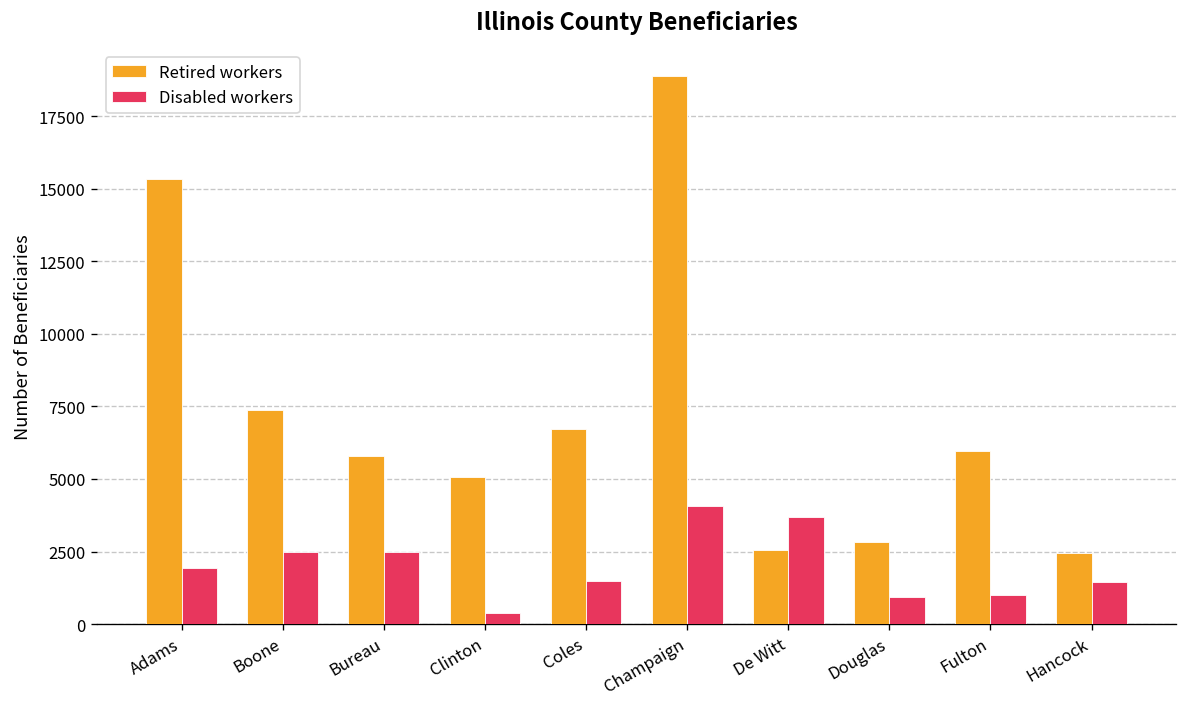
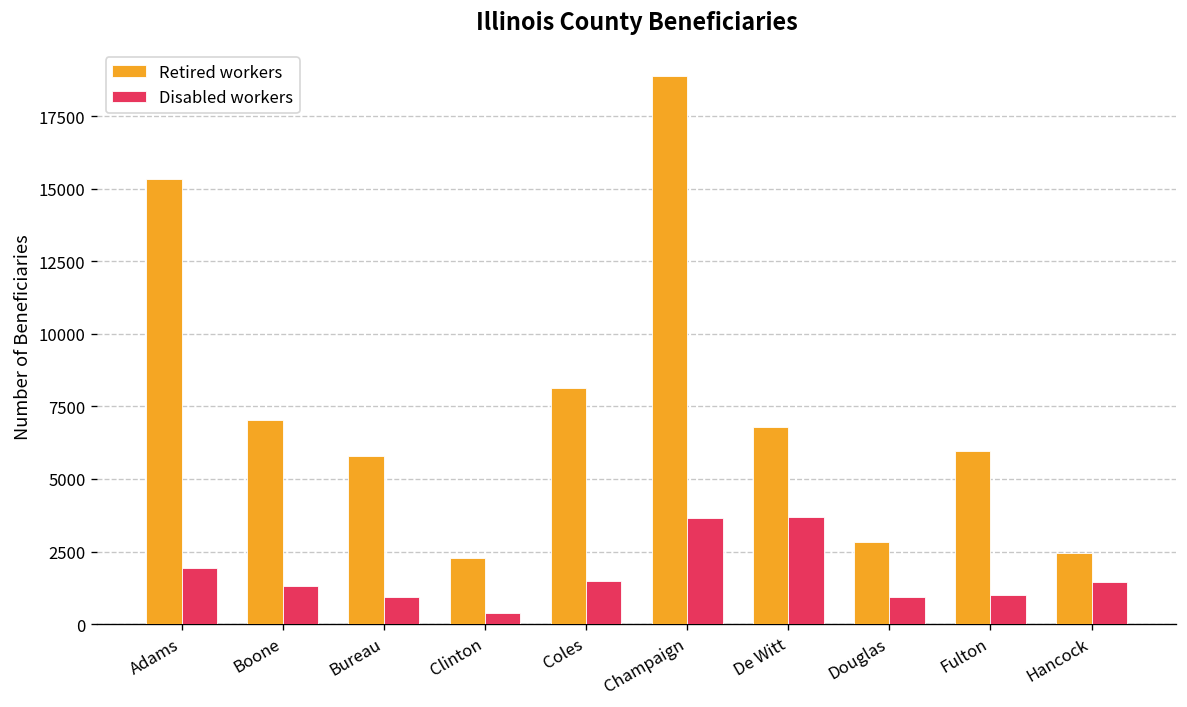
Retired workers, Boone: 7400 -> 7000
Disabled workers, Boone: 2500 -> 1300
Disabled workers, Bureau: 2500 -> 900
Retired workers, Clinton: 5100 -> 2300
Retired workers, Coles: 6700 -> 8100
Disabled workers, Champaign: 4100 -> 3700
Retired workers, De Witt: 2500 -> 6800
